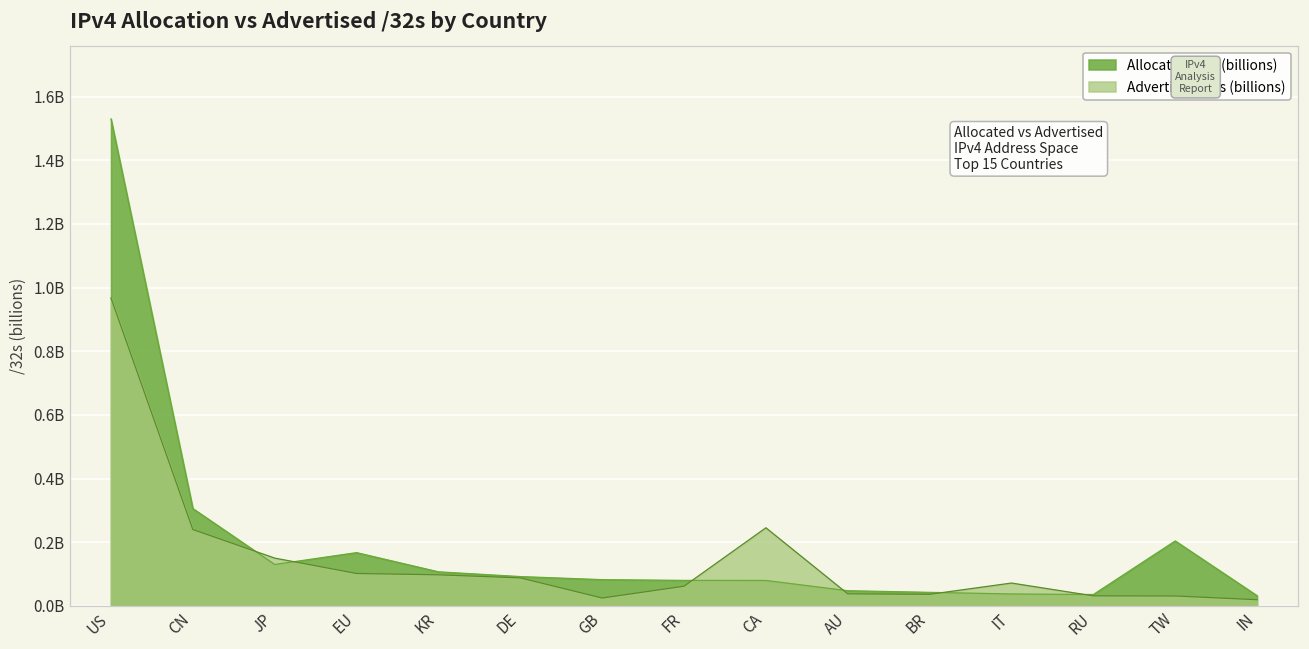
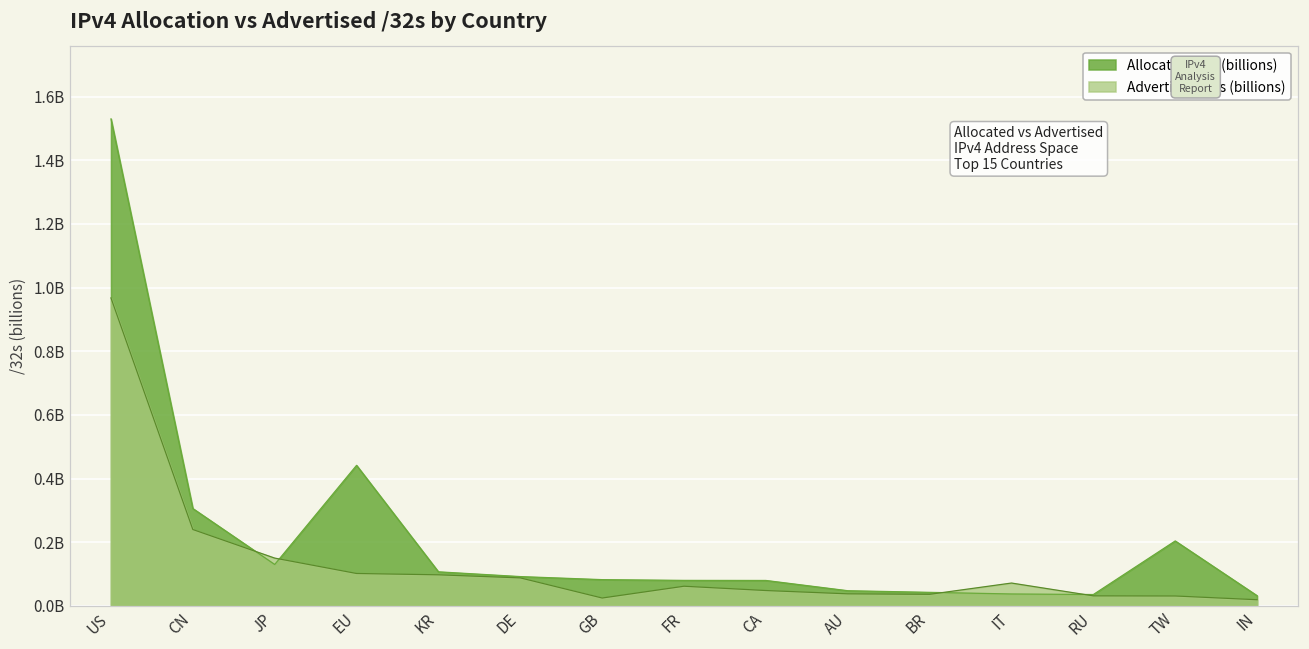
Allocated /32s (billions), EU: 170000000 -> 440000000
Advertised /32s (billions), CA: 250000000 -> 50000000
